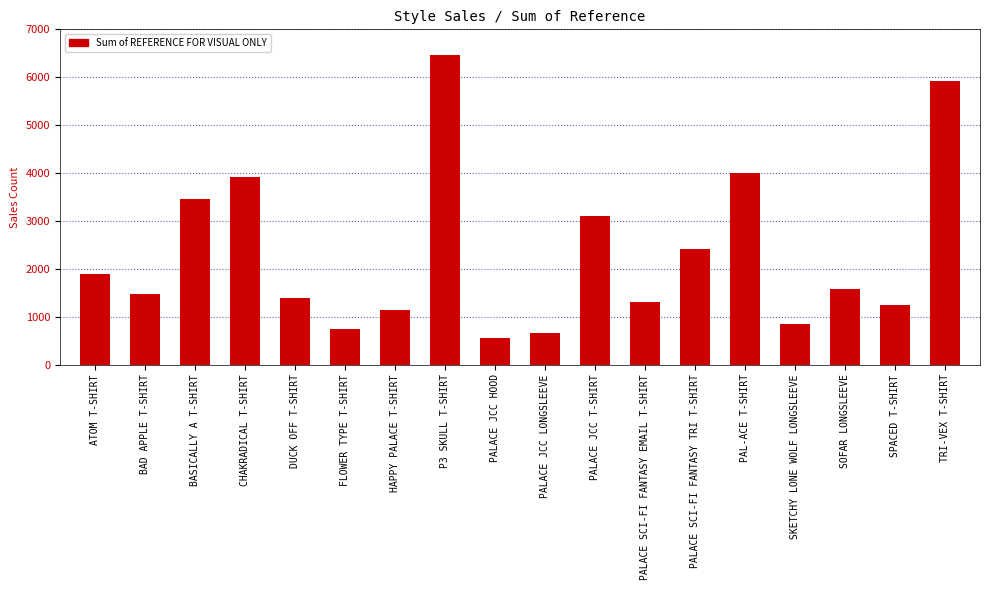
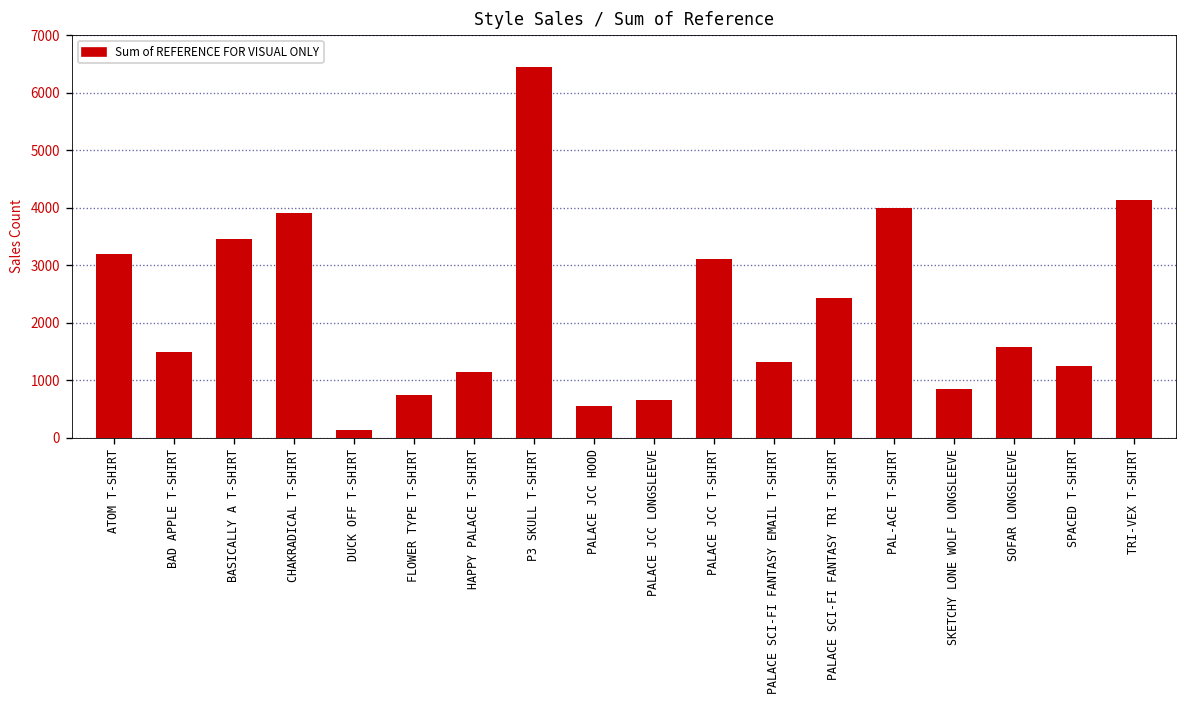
ATOM T-SHIRT: 1900 -> 3200
DUCK OFF T-SHIRT: 1400 -> 100
TRI-VEX T-SHIRT: 5900 -> 4100
